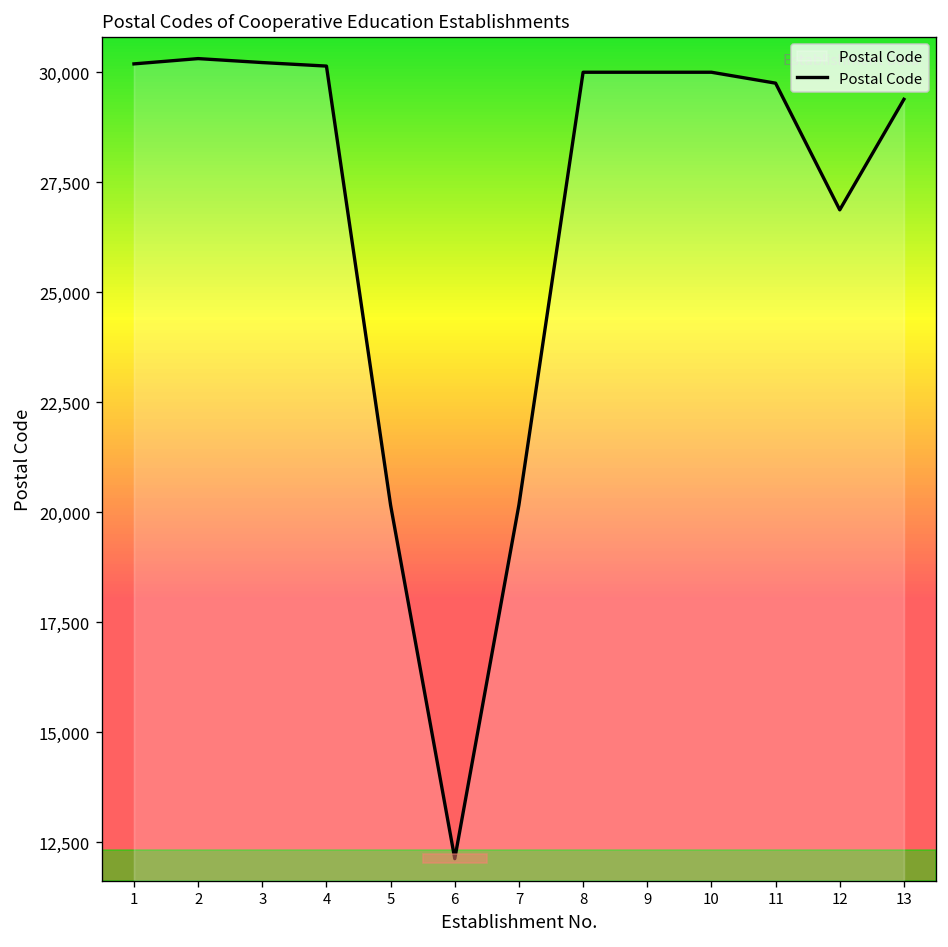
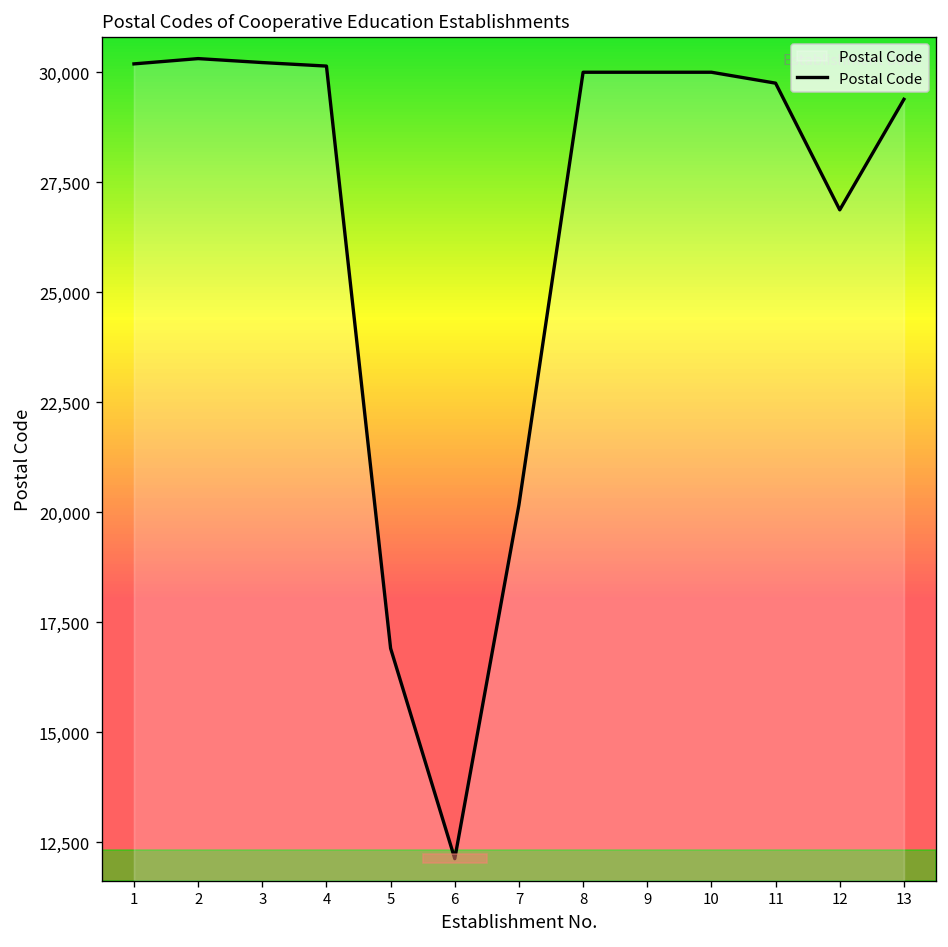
5: 20,200 -> 16,900
